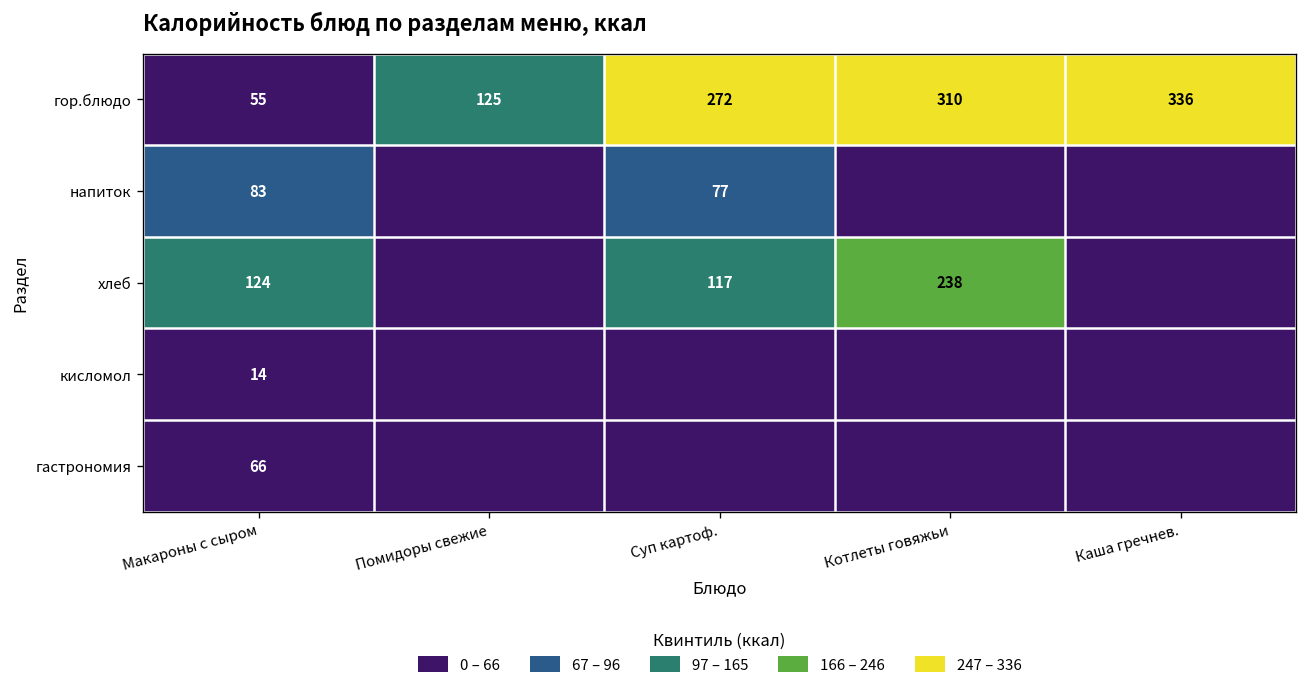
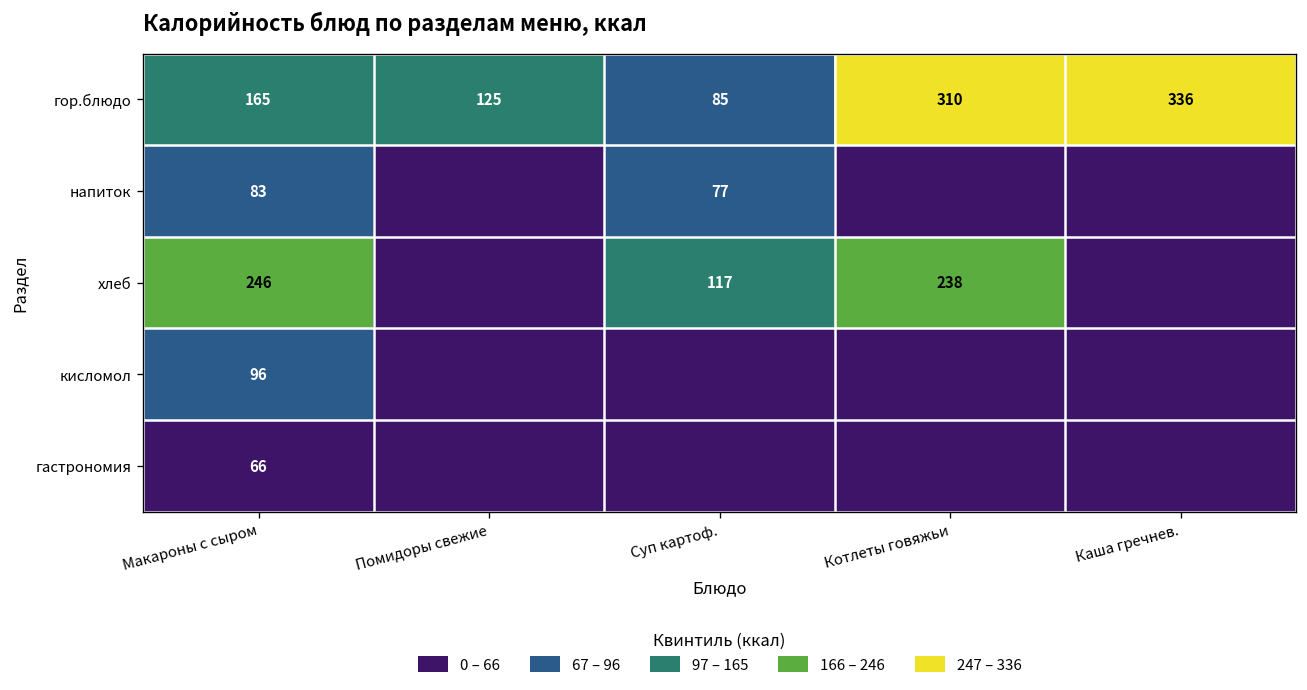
гор.блюдо, Макароны с сыром: 55 -> 165
гор.блюдо, Суп картоф.: 272 -> 85
хлеб, Макароны с сыром: 124 -> 246
кисломол, Макароны с сыром: 14 -> 96
